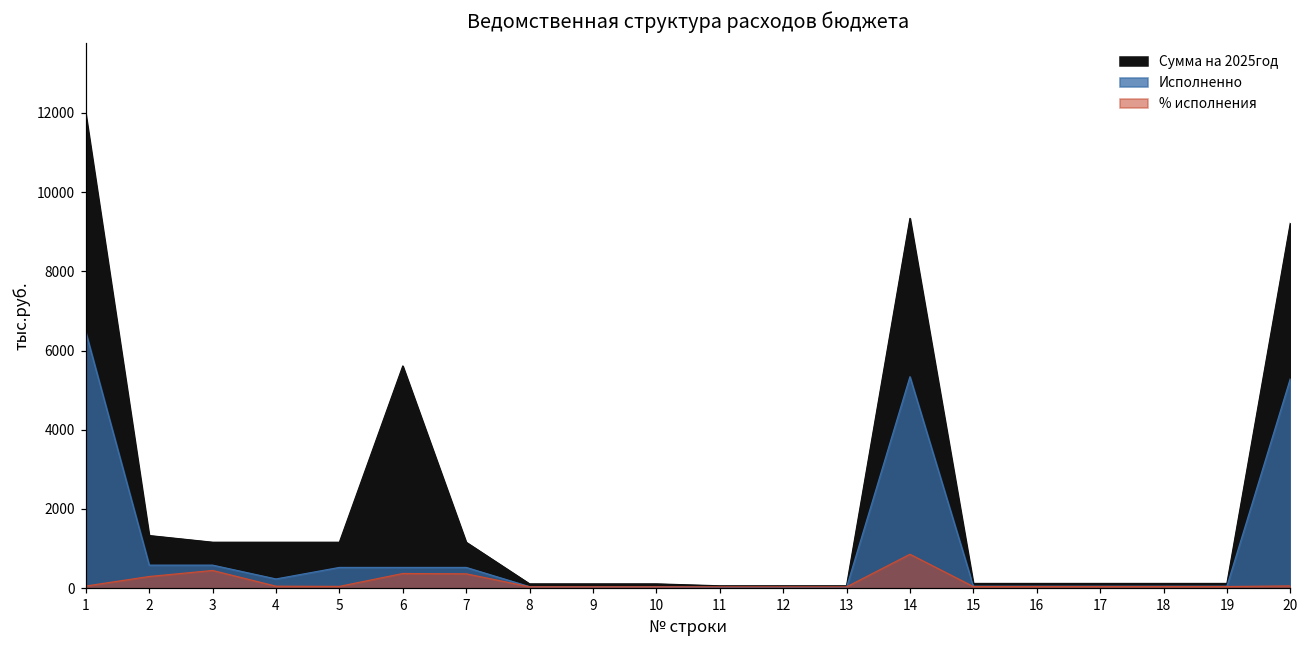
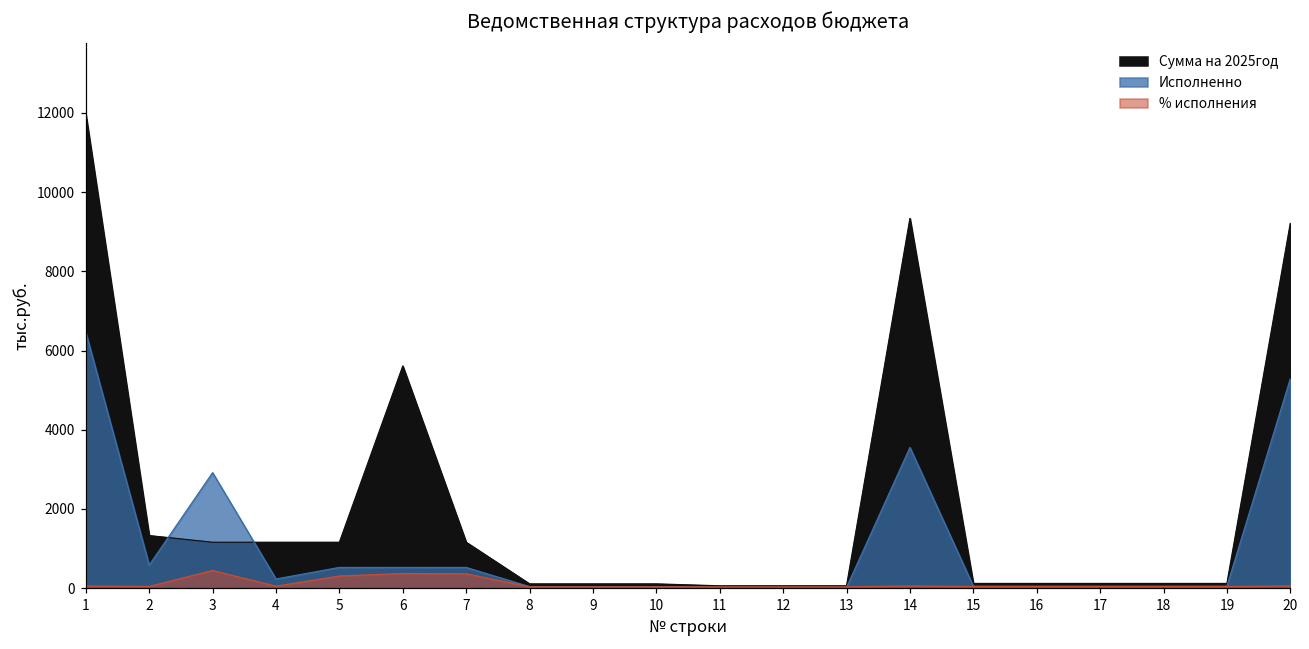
% исполнения, 2: 300 -> 0
Исполненно, 3: 600 -> 2900
% исполнения, 5: 0 -> 300
Исполненно, 14: 5300 -> 3600
% исполнения, 14: 900 -> 100
